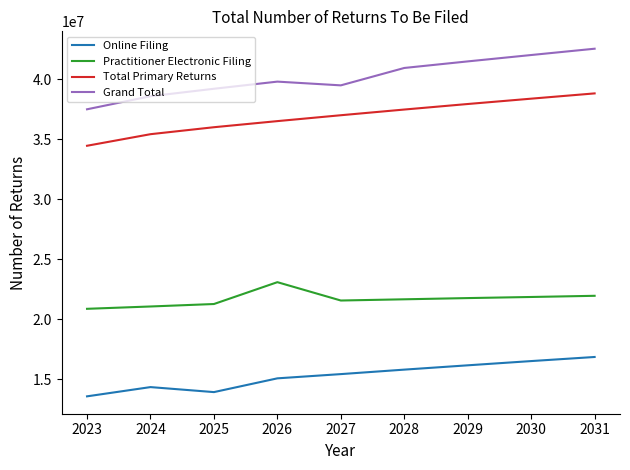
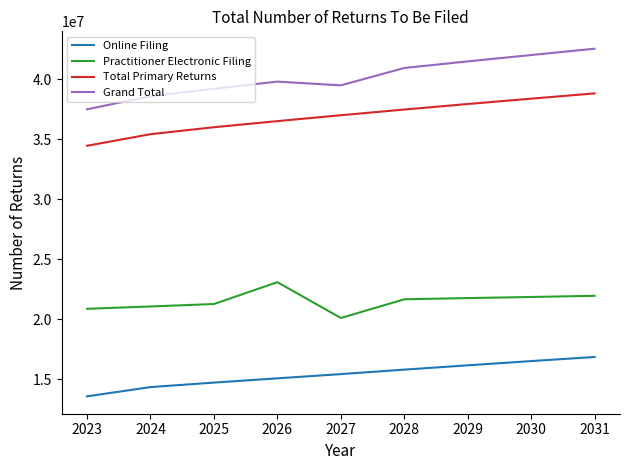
Online Filing, 2025: 13900000 -> 14700000
Practitioner Electronic Filing, 2027: 21600000 -> 20100000
